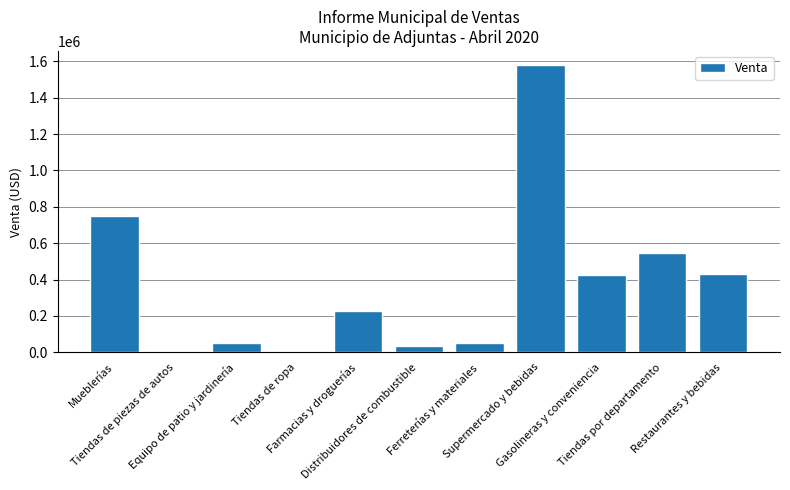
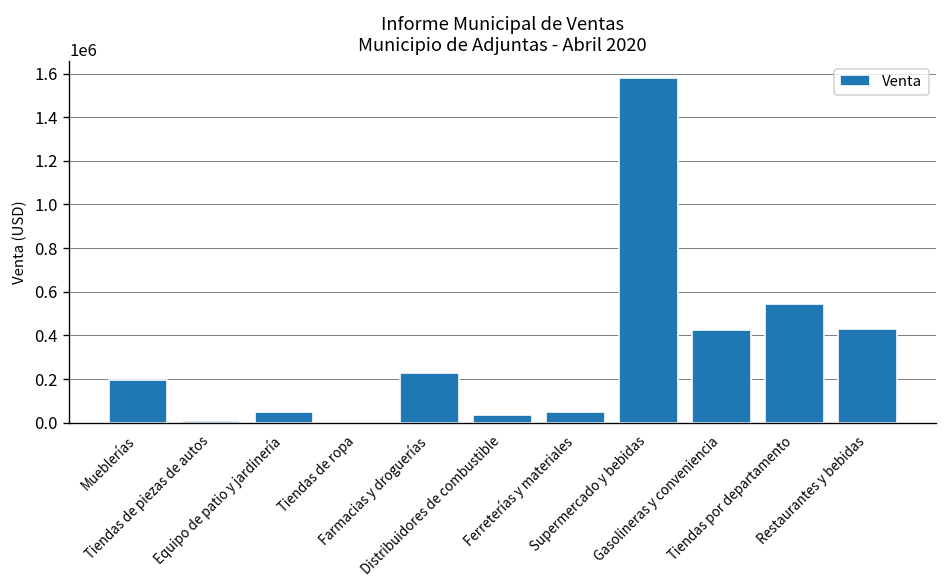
Mueblerías: 750000 -> 200000
